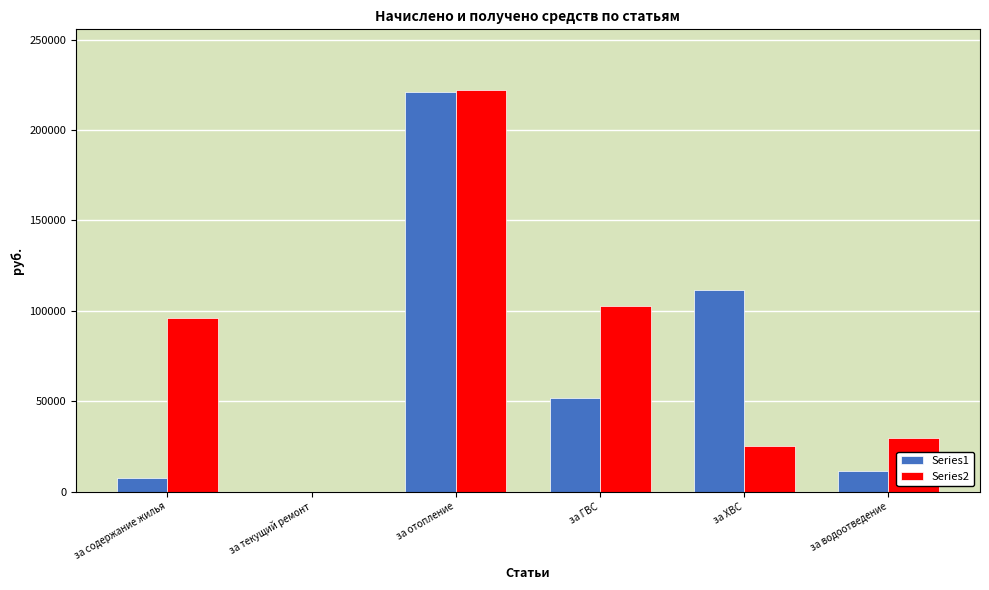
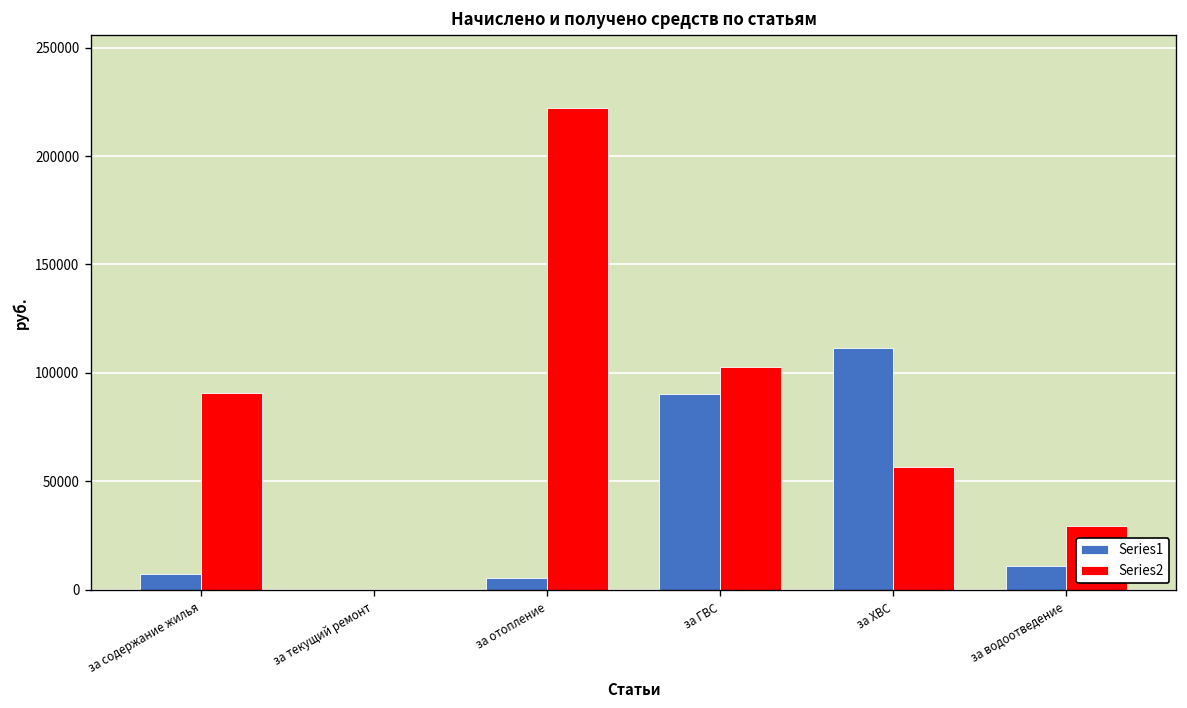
Series2, за содержание жилья: 96000 -> 91000
Series1, за отопление: 221000 -> 5000
Series1, за ГВС: 52000 -> 90000
Series2, за ХВС: 25000 -> 57000
